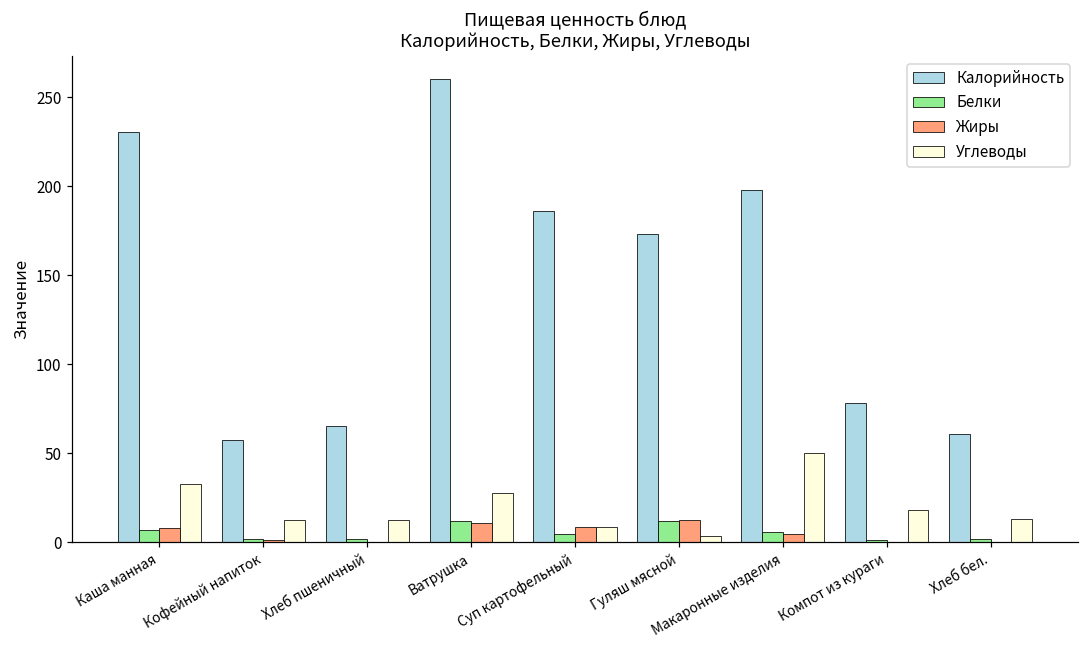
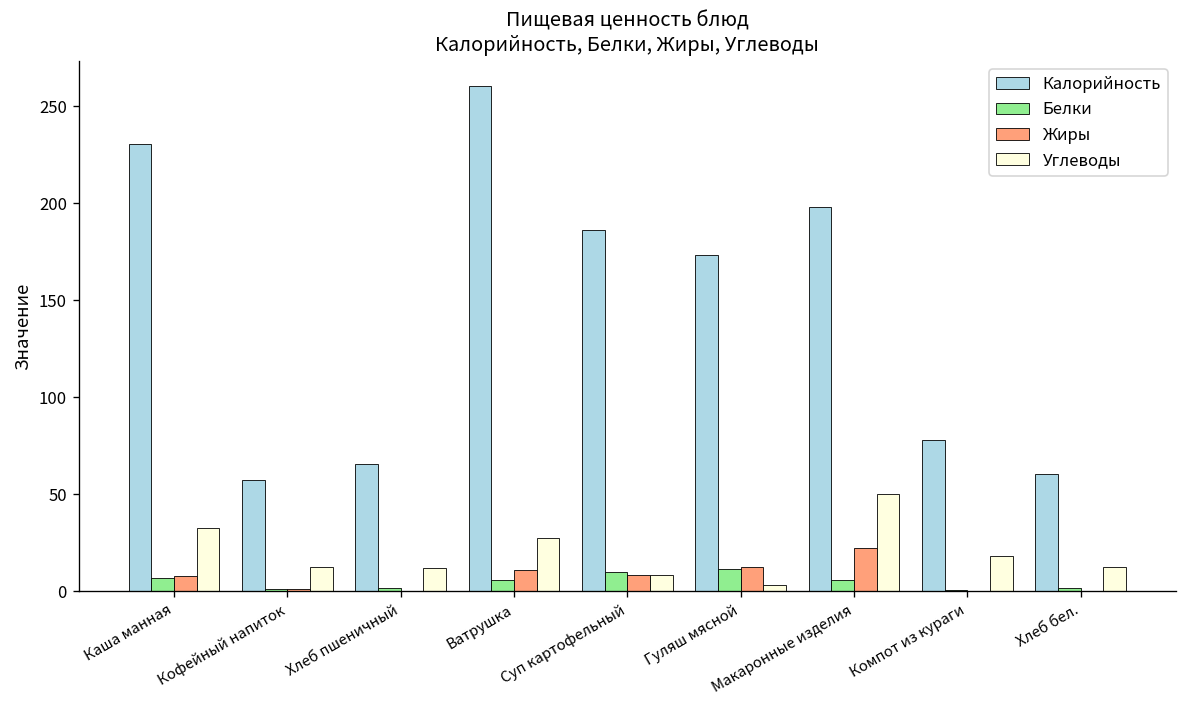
Белки, Ватрушка: 12 -> 6
Белки, Суп картофельный: 5 -> 10
Жиры, Макаронные изделия: 4 -> 22
